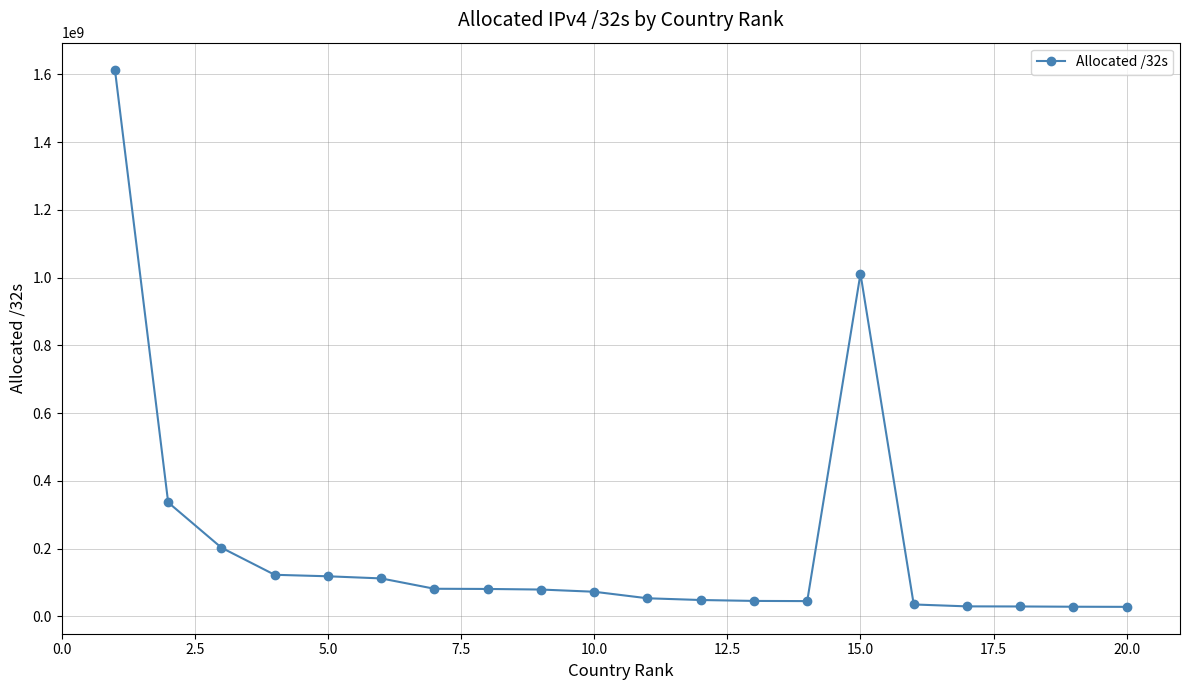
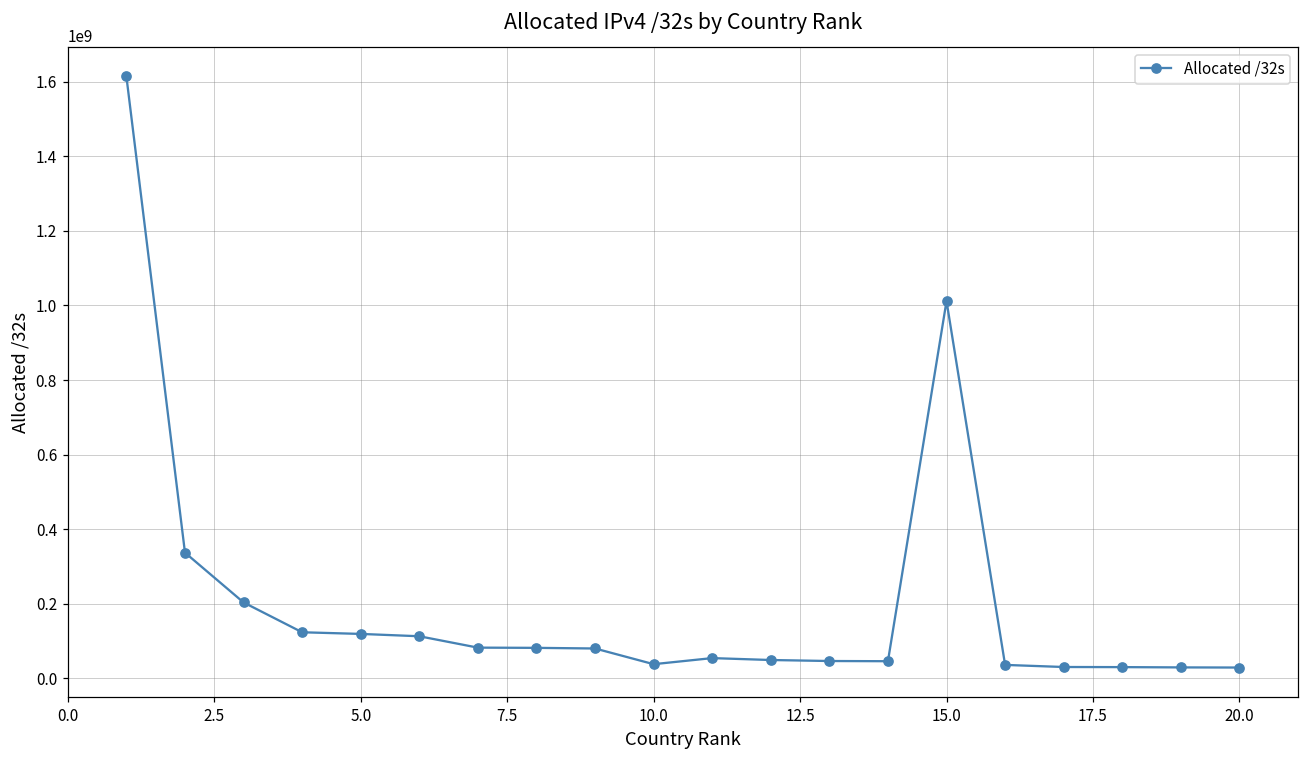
10.0: 70000000 -> 40000000
